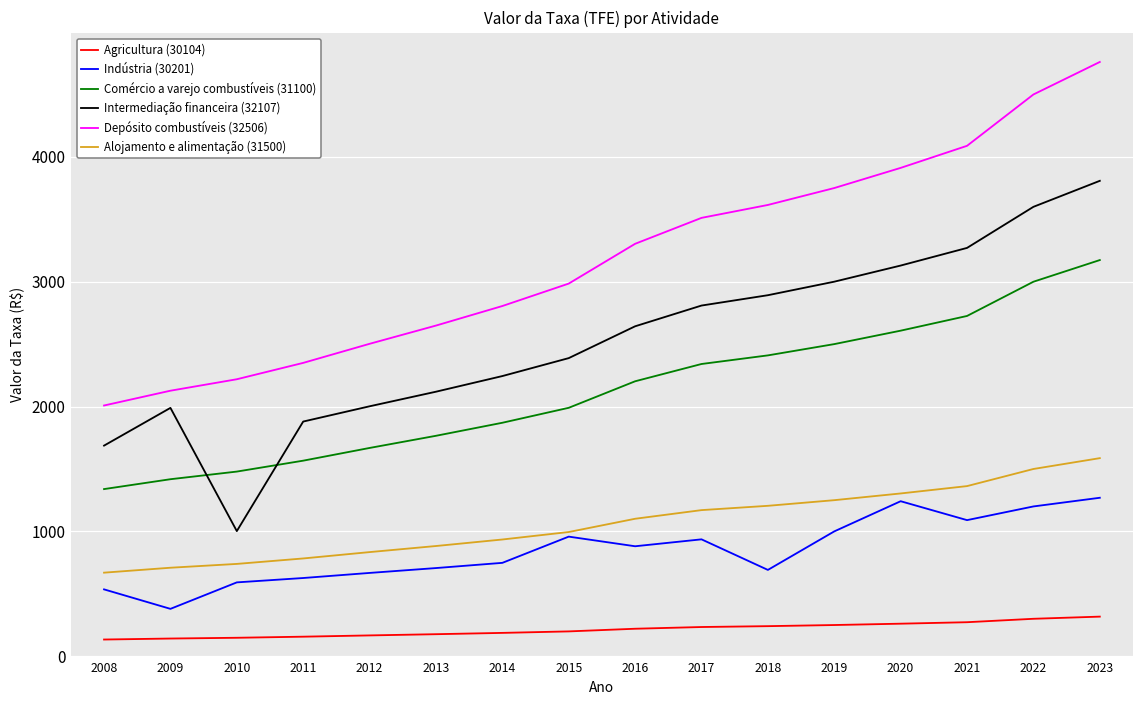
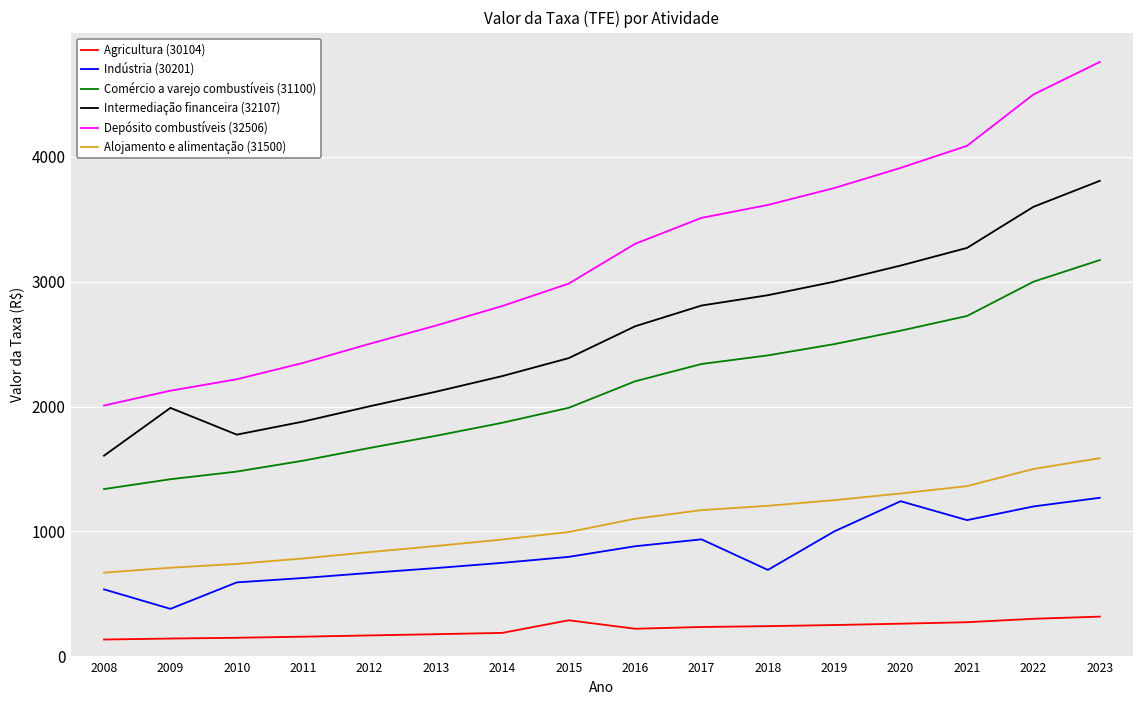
Intermediação financeira (32107), 2008: 1690 -> 1610
Intermediação financeira (32107), 2010: 1000 -> 1780
Agricultura (30104), 2015: 200 -> 290
Indústria (30201), 2015: 960 -> 800
